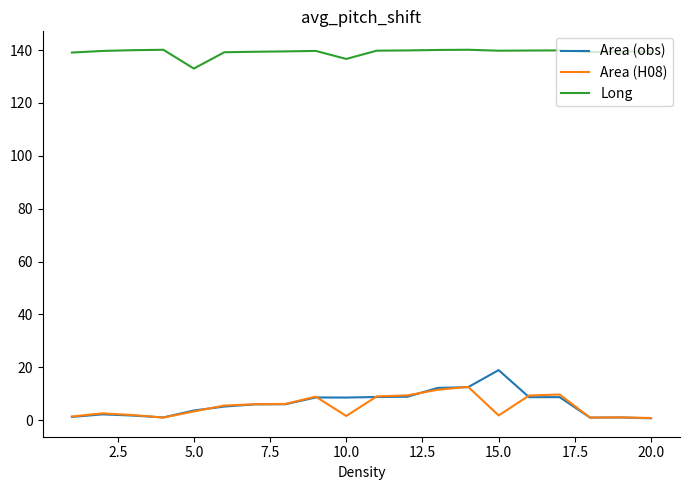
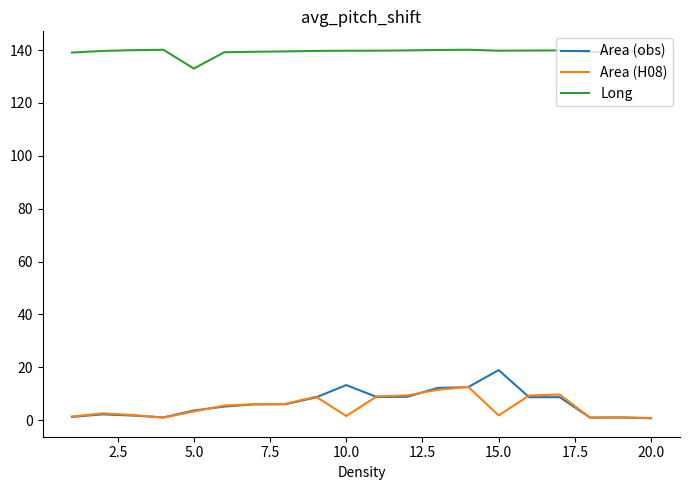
Area (obs), 10.0: 9 -> 13
Long, 10.0: 137 -> 140
